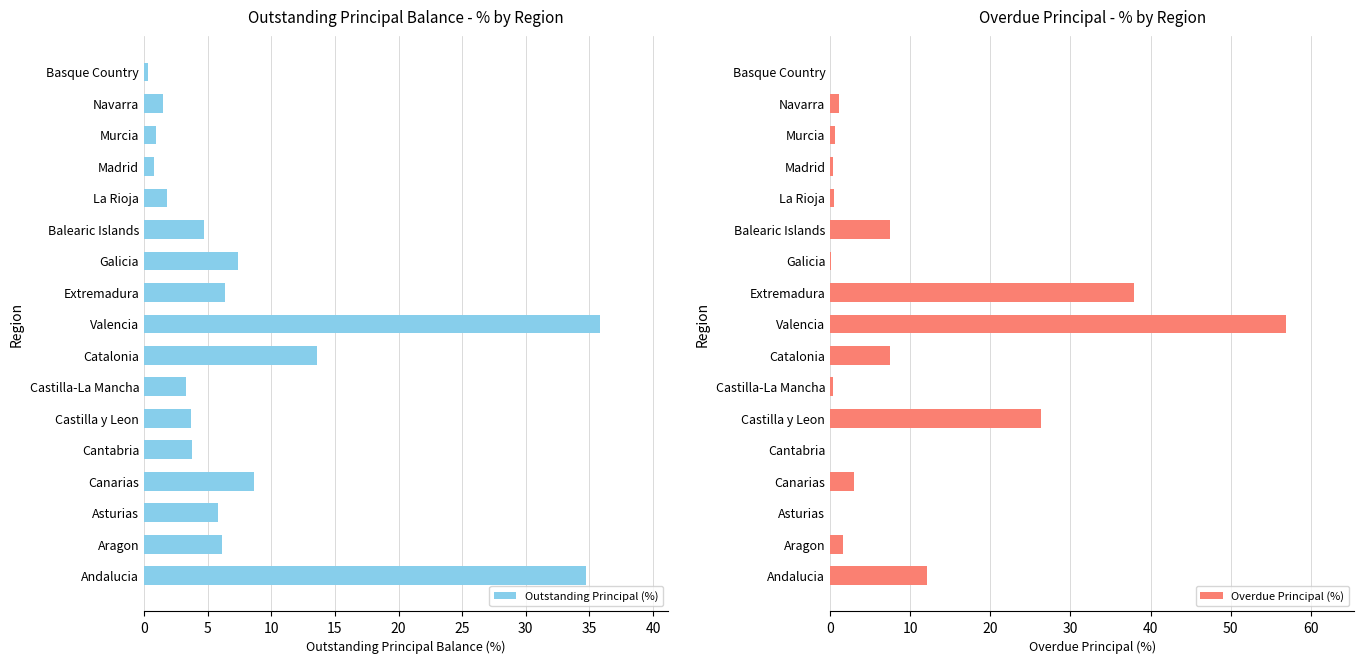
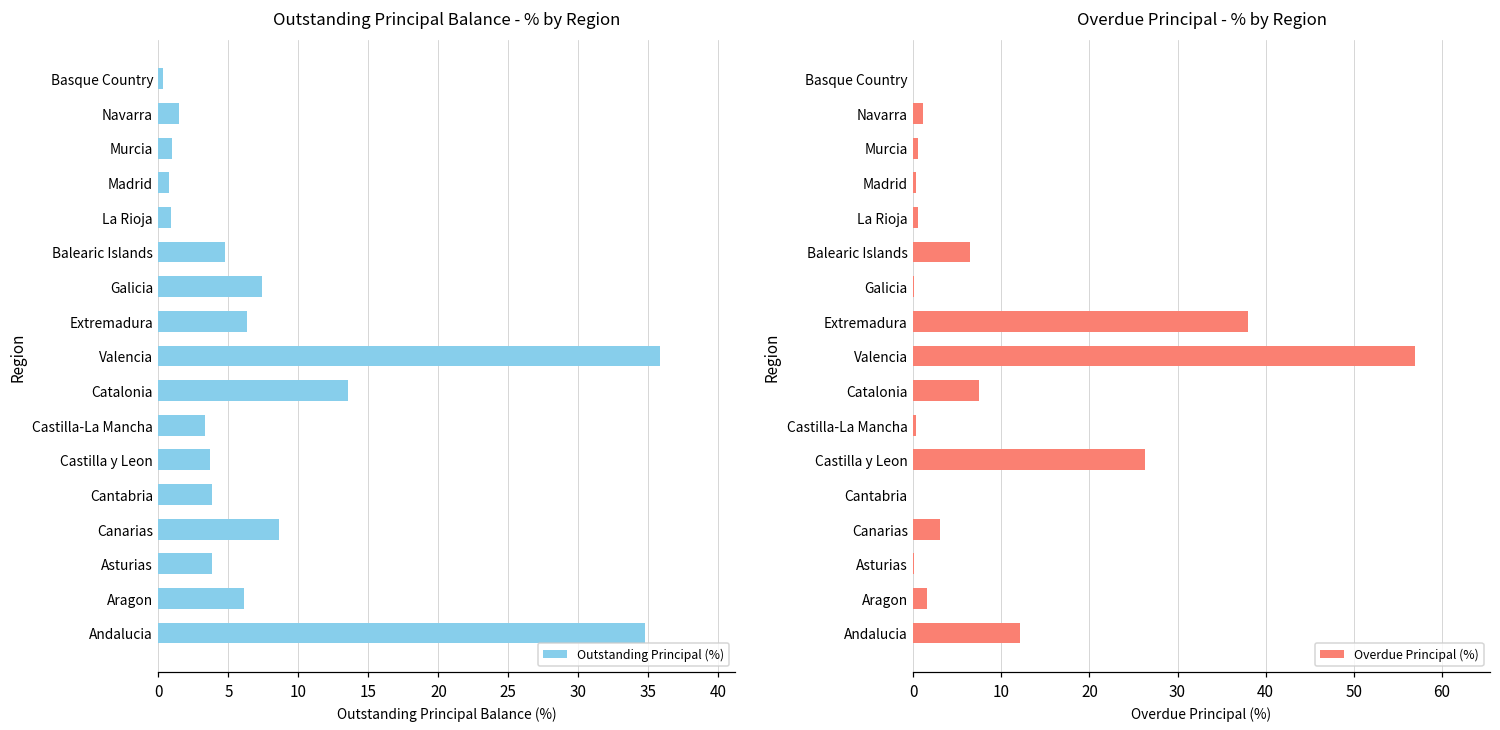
Outstanding Principal Balance - % by Region, La Rioja: 1.8 -> 0.9
Outstanding Principal Balance - % by Region, Asturias: 5.9 -> 3.8
Overdue Principal - % by Region, Balearic Islands: 8 -> 6
